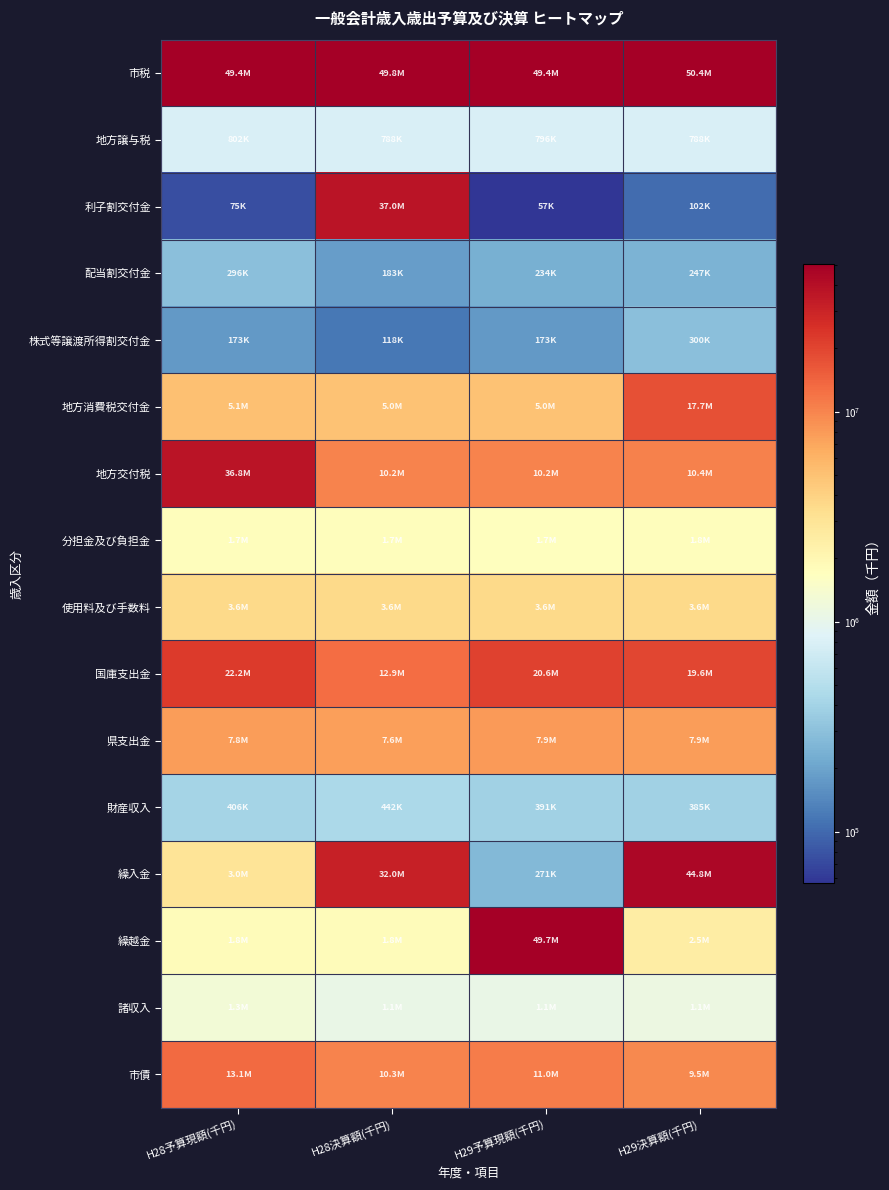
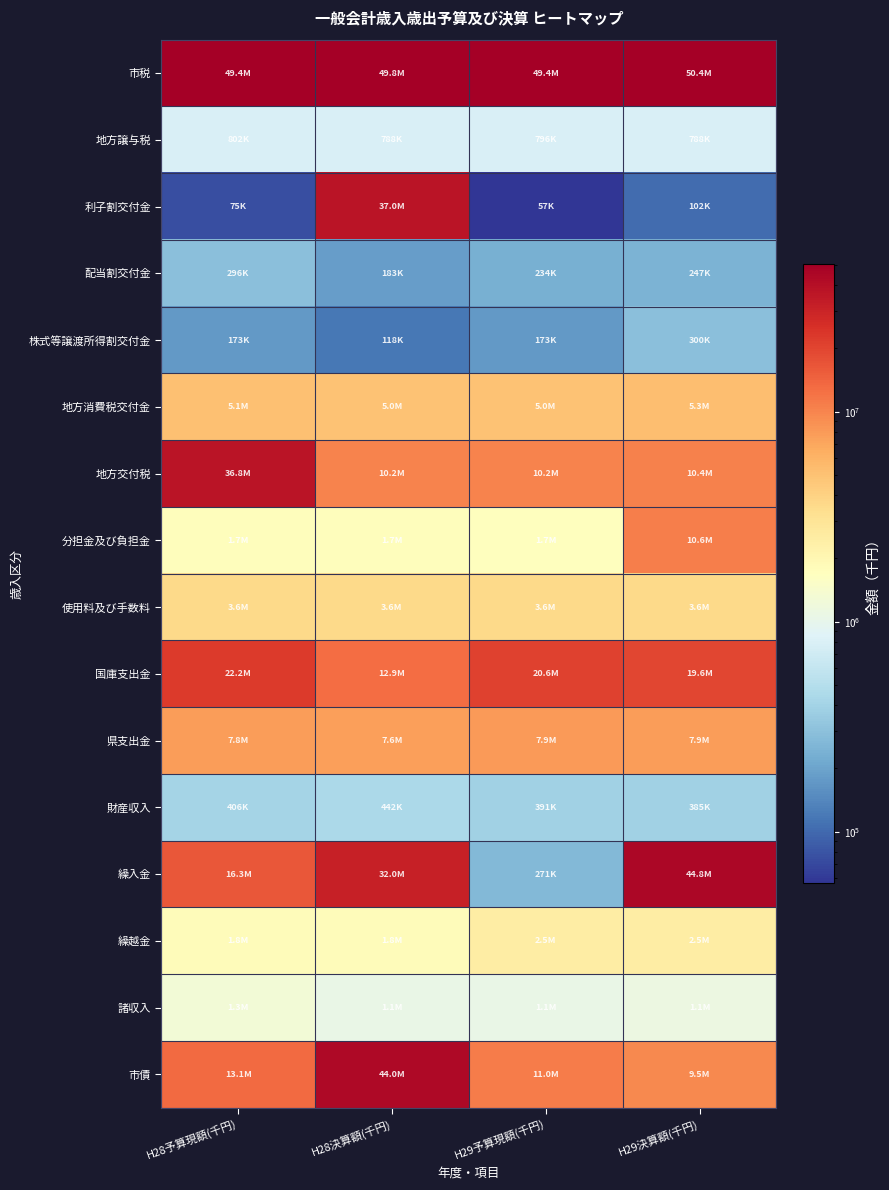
地方消費税交付金, H29決算額(千円): 17.7M -> 5.3M
分担金及び負担金, H29決算額(千円): 1.8M -> 10.6M
繰入金, H28予算現額(千円): 3.0M -> 16.3M
繰越金, H29予算現額(千円): 49.7M -> 2.5M
市債, H28決算額(千円): 10.3M -> 44.0M
